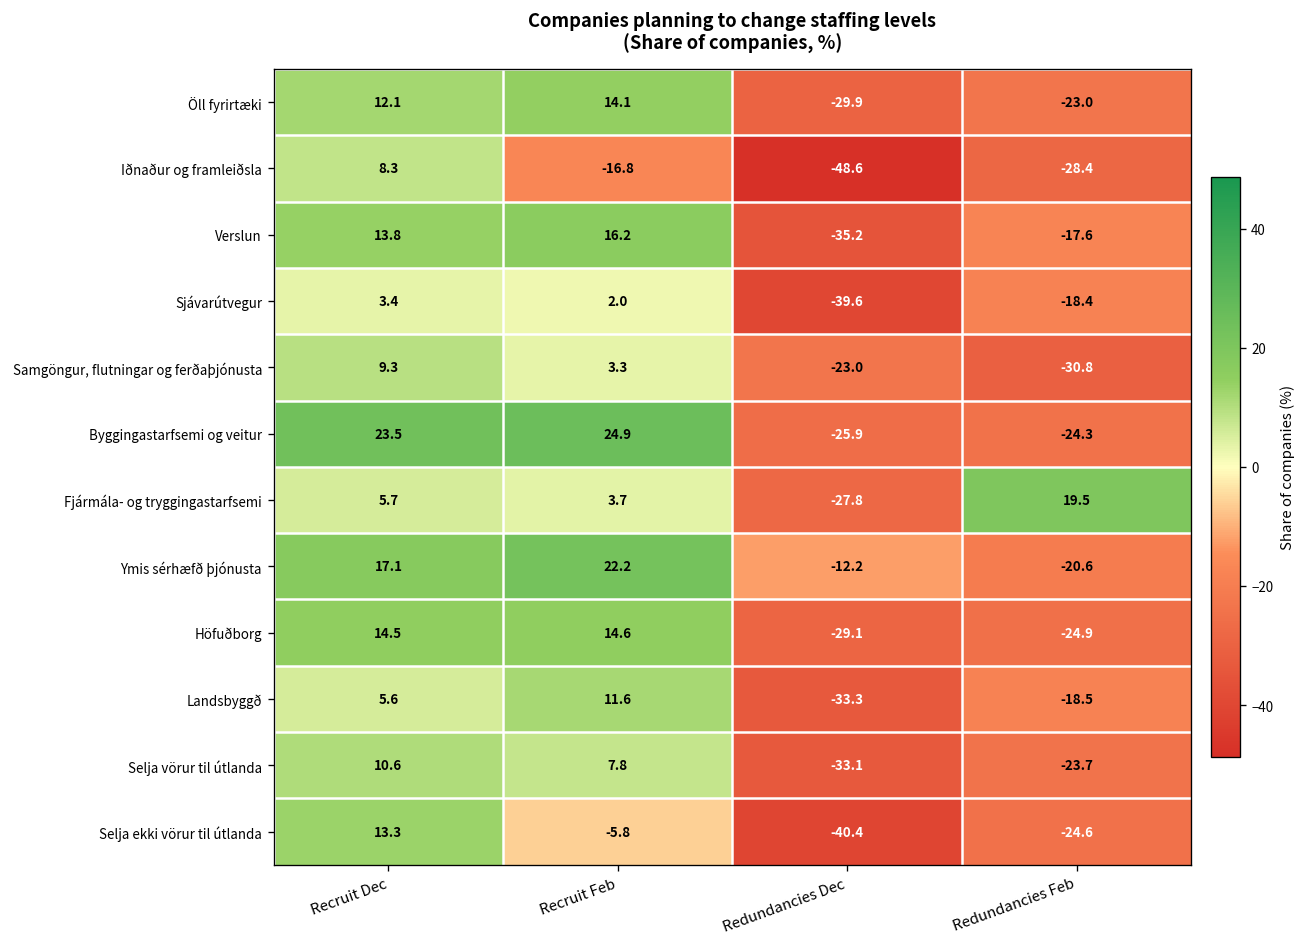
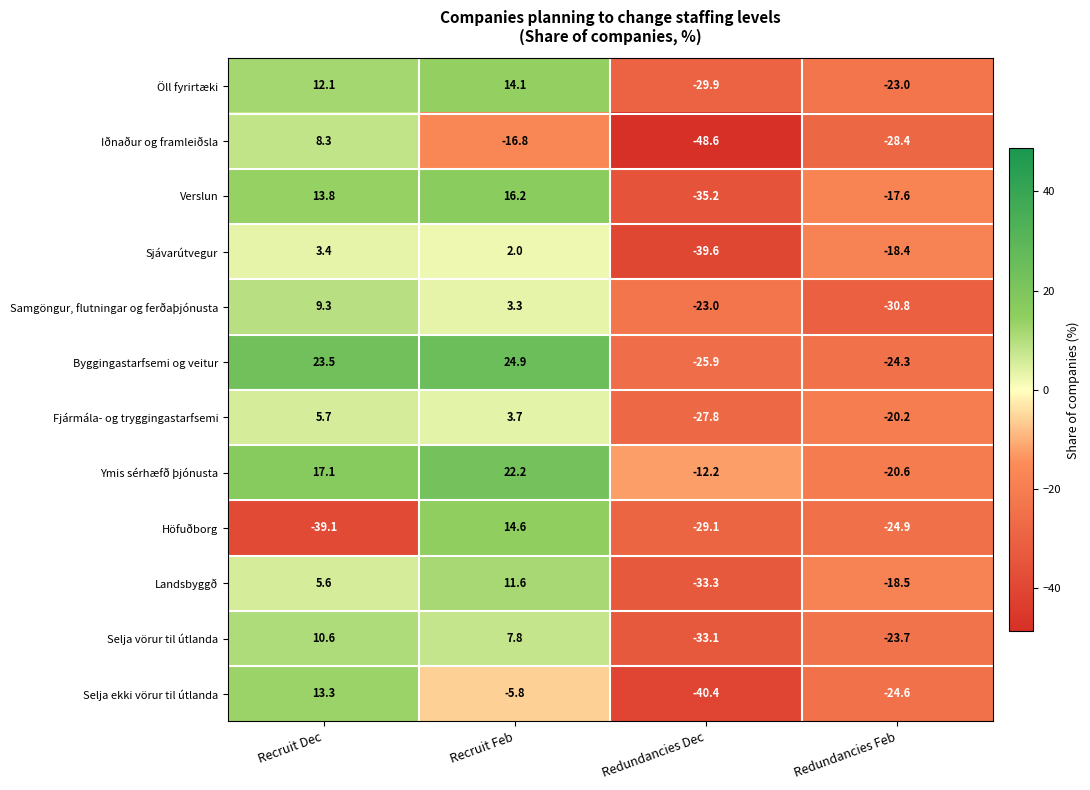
Fjármála- og tryggingastarfsemi, Redundancies Feb: 19.5 -> -20.2
Höfuðborg, Recruit Dec: 14.5 -> -39.1
